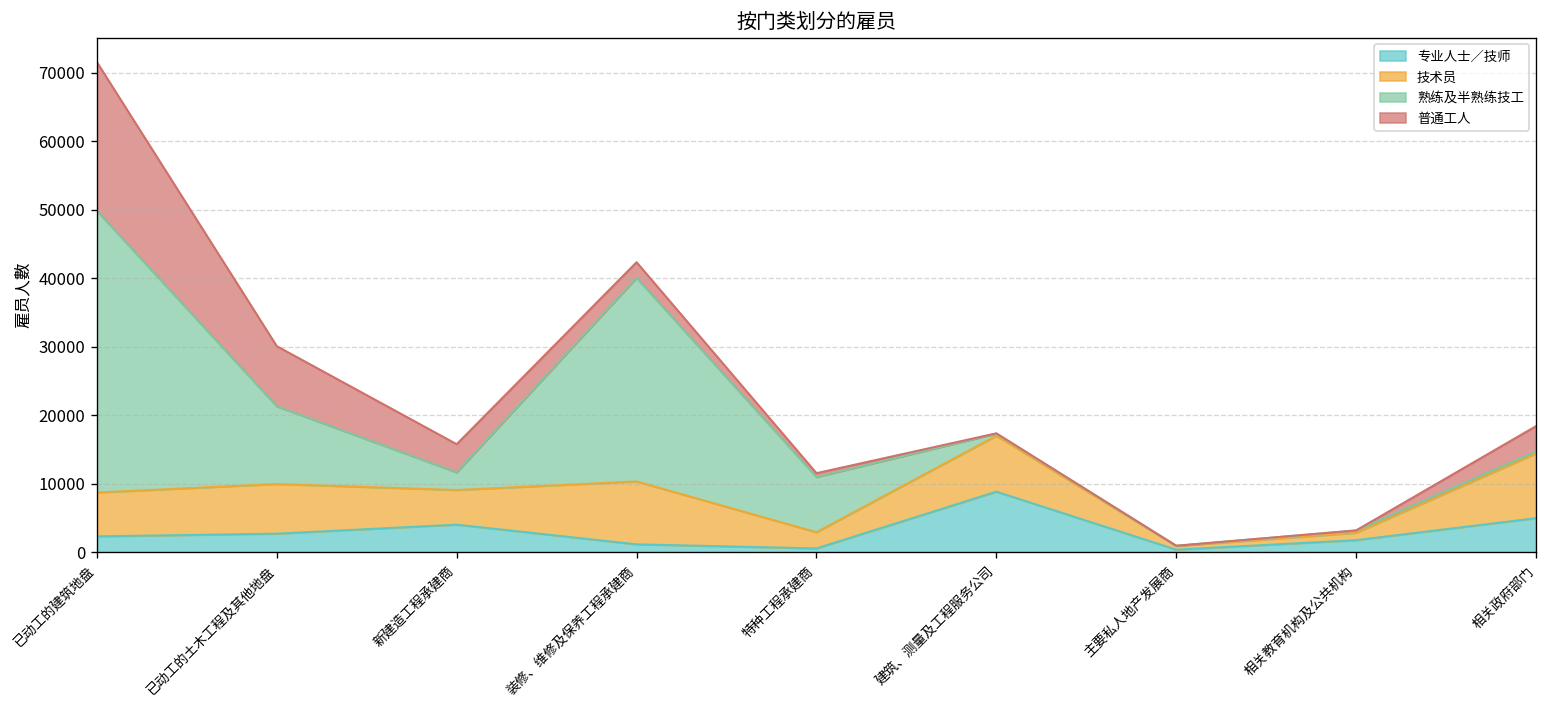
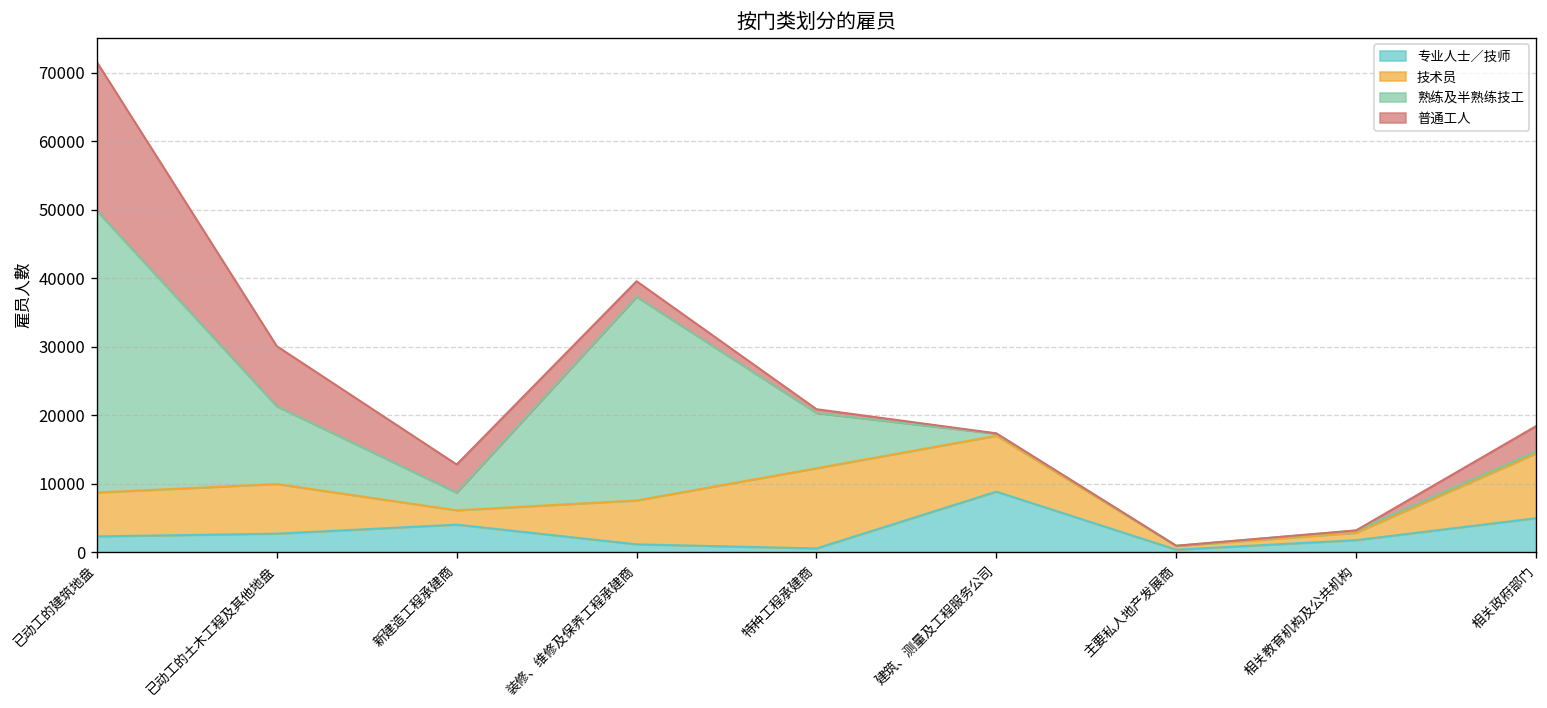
技术员, 新建造工程承建商: 5000 -> 2000
技术员, 装修、维修及保养工程承建商: 9000 -> 6000
技术员, 特种工程承建商: 2000 -> 12000
